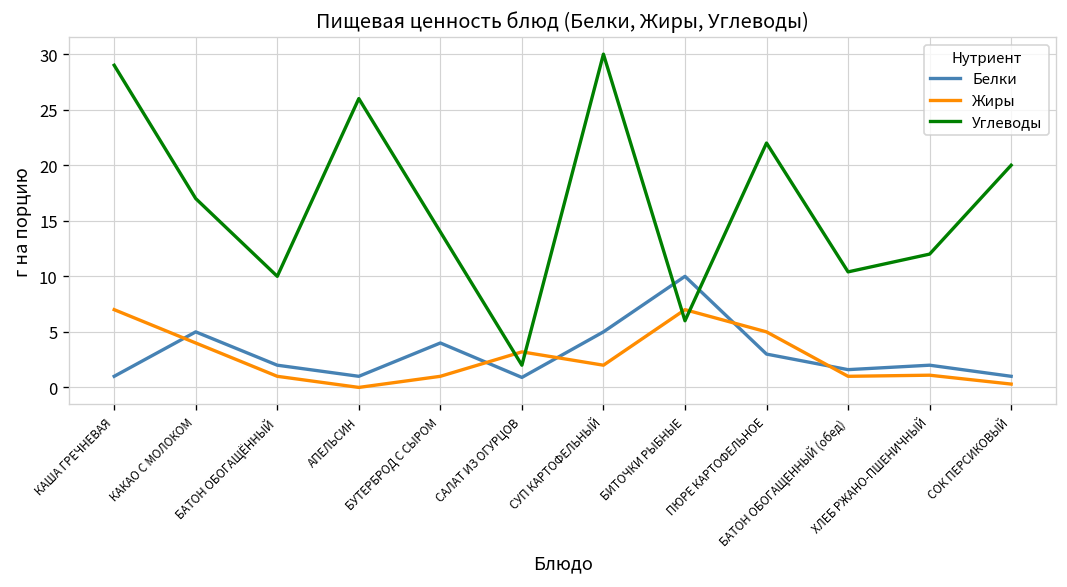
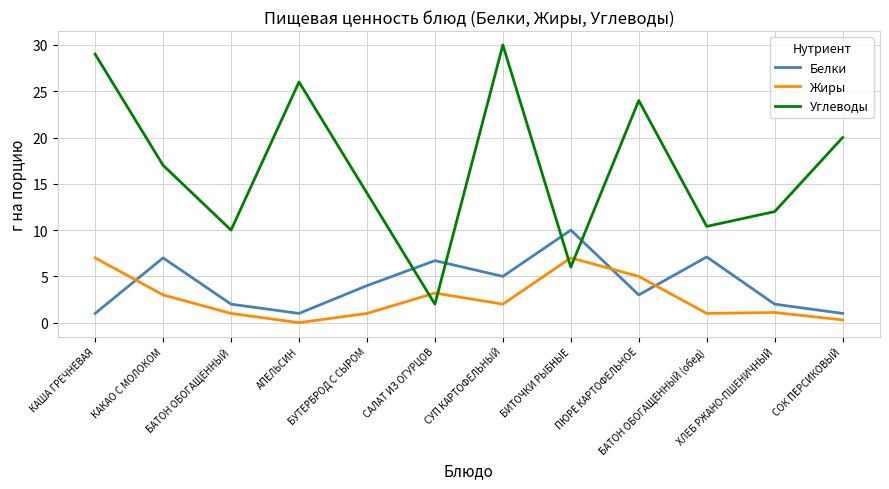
Белки, КАКАО С МОЛОКОМ: 5 -> 7
Жиры, КАКАО С МОЛОКОМ: 4 -> 3
Белки, САЛАТ ИЗ ОГУРЦОВ: 1 -> 7
Углеводы, ПЮРЕ КАРТОФЕЛЬНОЕ: 22 -> 24
Белки, БАТОН ОБОГАЩЕННЫЙ (обед): 2 -> 7
